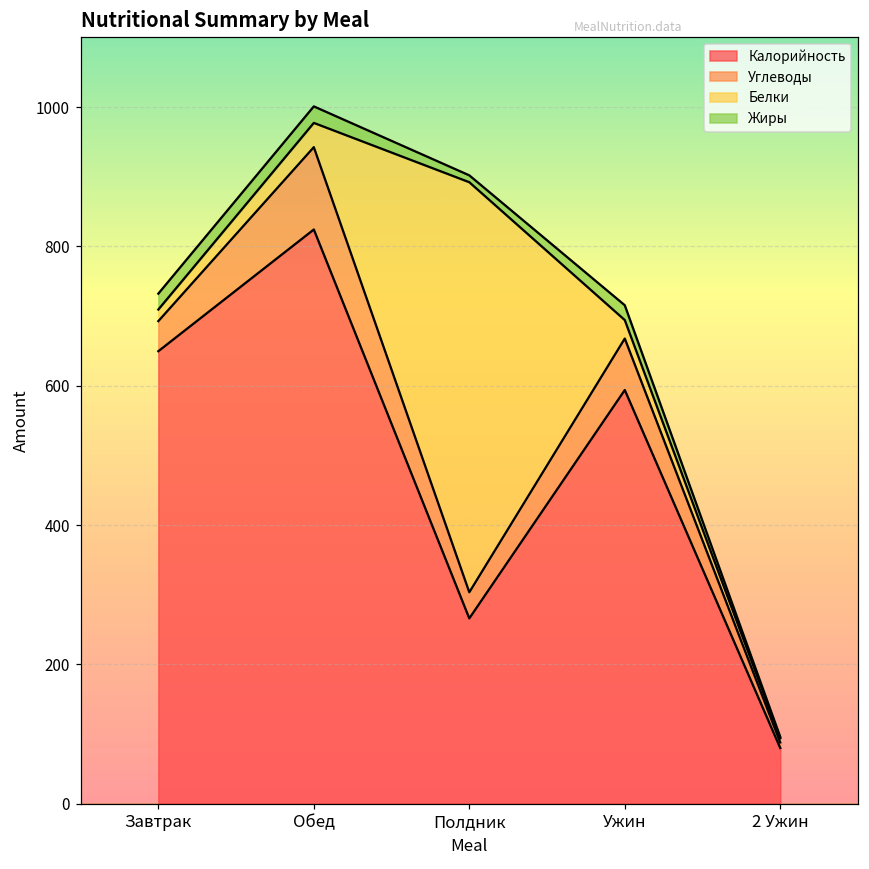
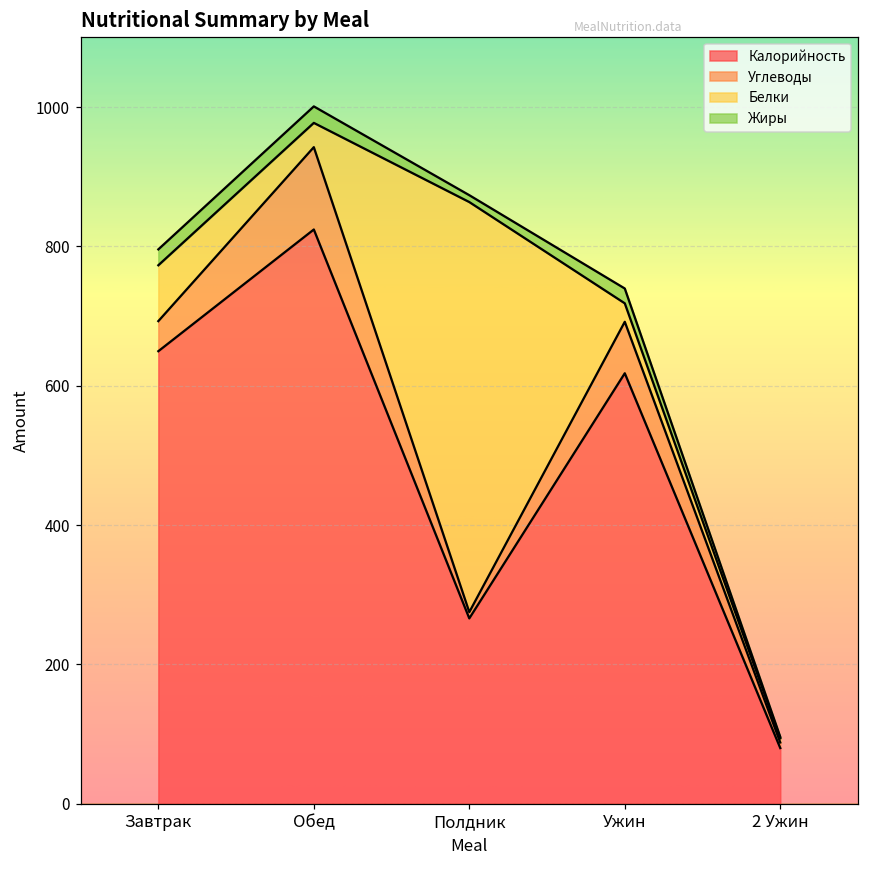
Белки, Завтрак: 20 -> 80
Углеводы, Полдник: 40 -> 10
Калорийность, Ужин: 590 -> 620
